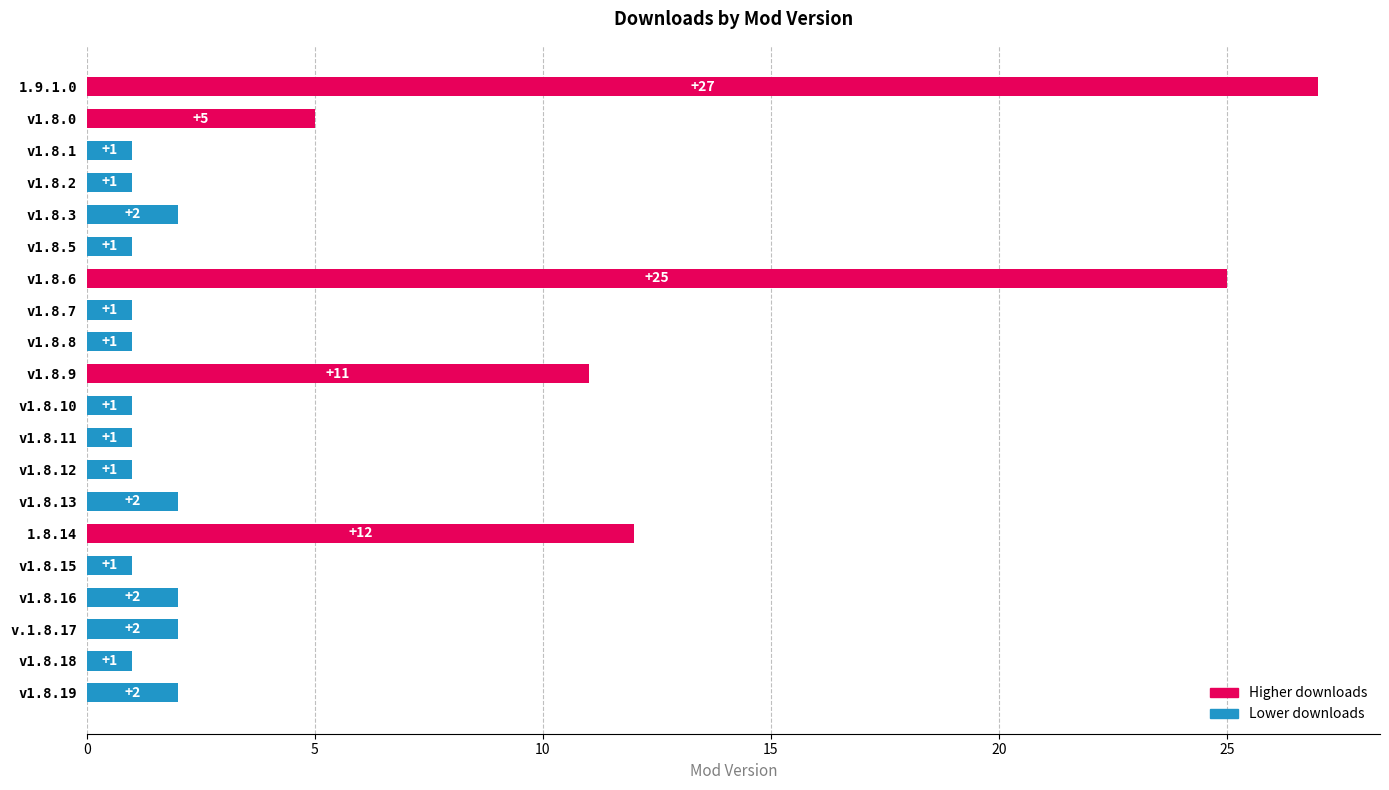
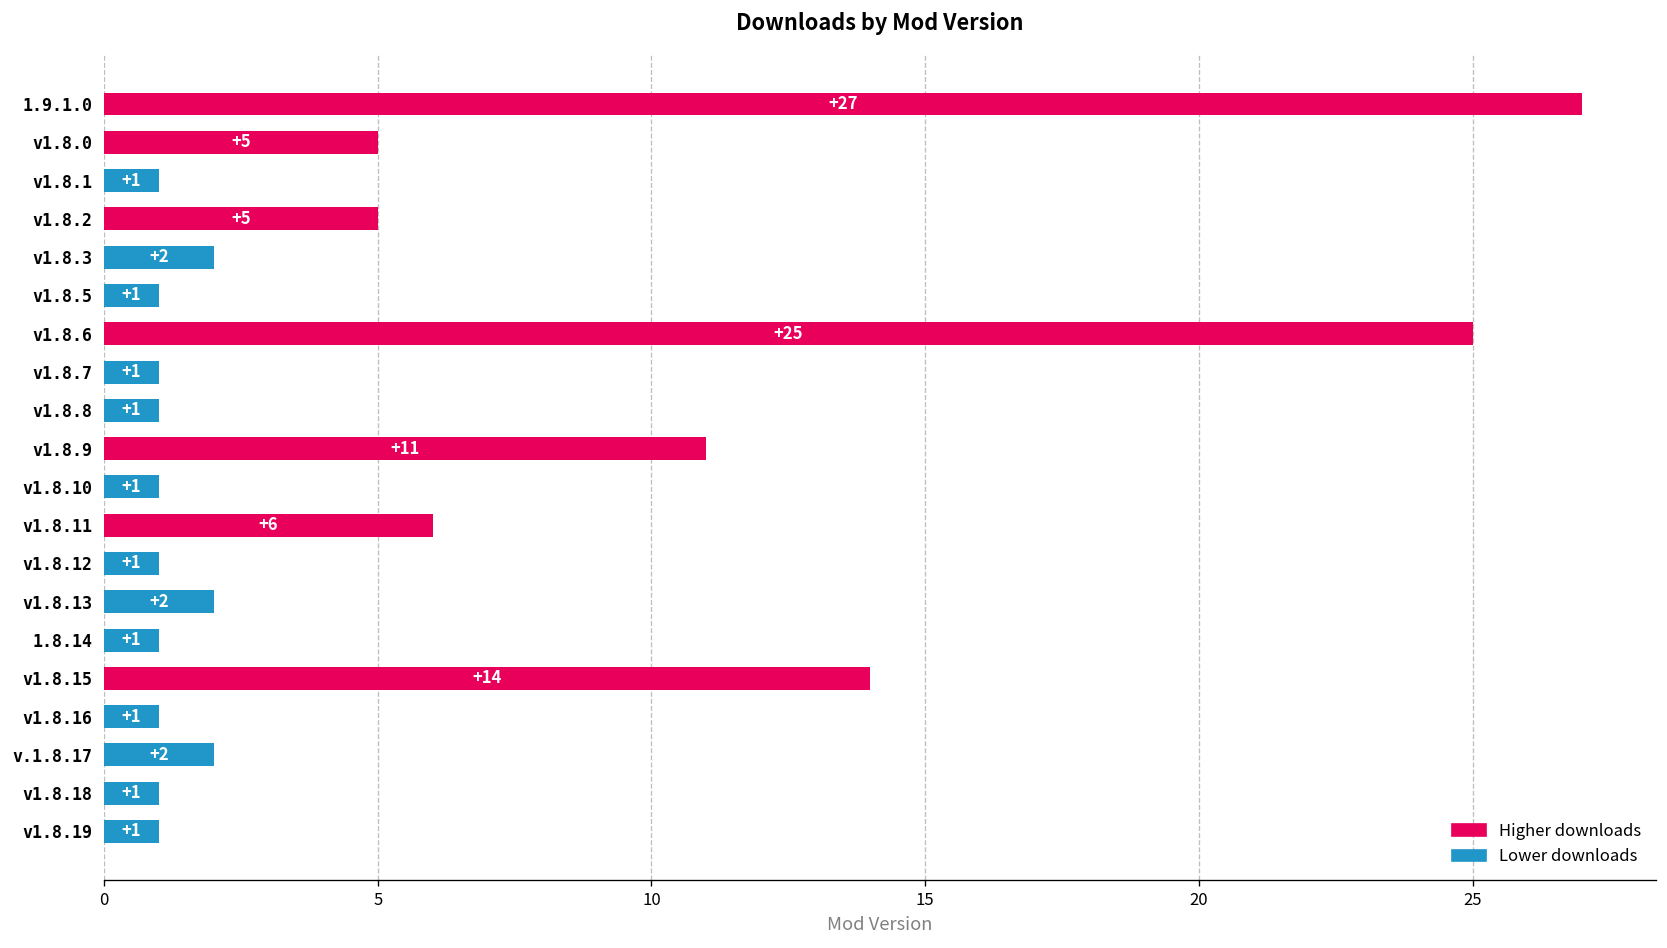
v1.8.2: +1 -> +5
v1.8.11: +1 -> +6
1.8.14: +12 -> +1
v1.8.15: +1 -> +14
v1.8.16: +2 -> +1
v1.8.19: +2 -> +1
